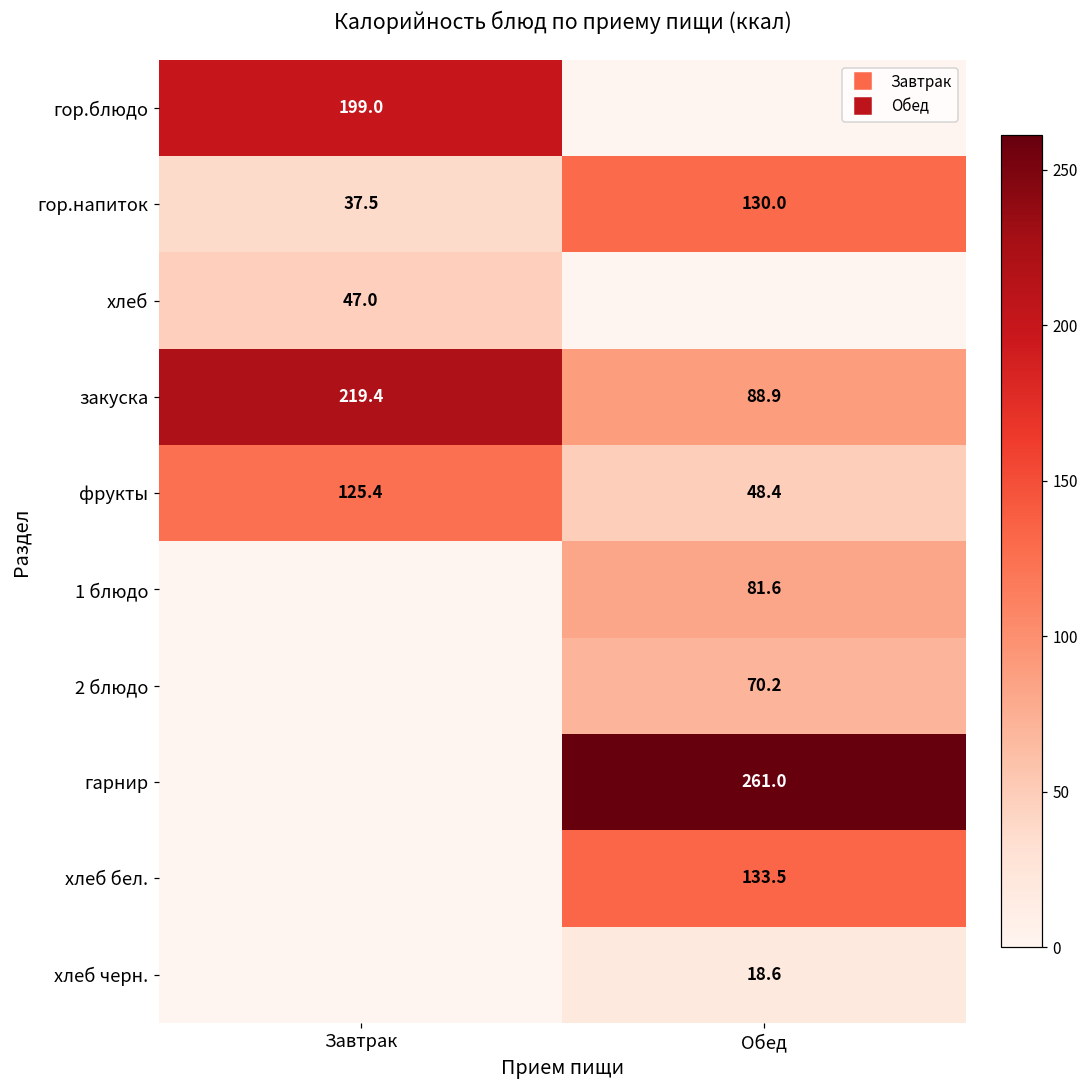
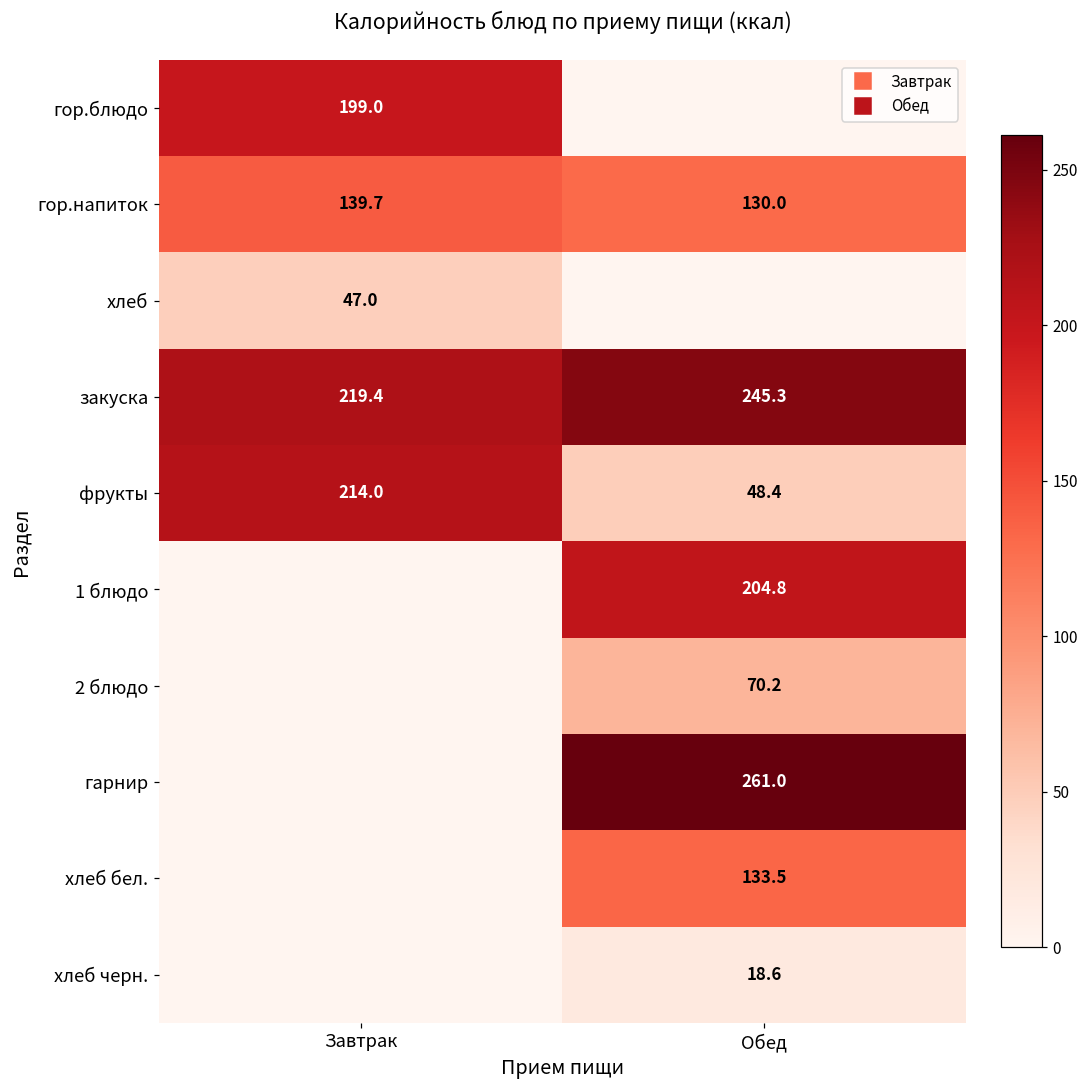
гор.напиток, Завтрак: 37.5 -> 139.7
закуска, Обед: 88.9 -> 245.3
фрукты, Завтрак: 125.4 -> 214.0
1 блюдо, Обед: 81.6 -> 204.8
